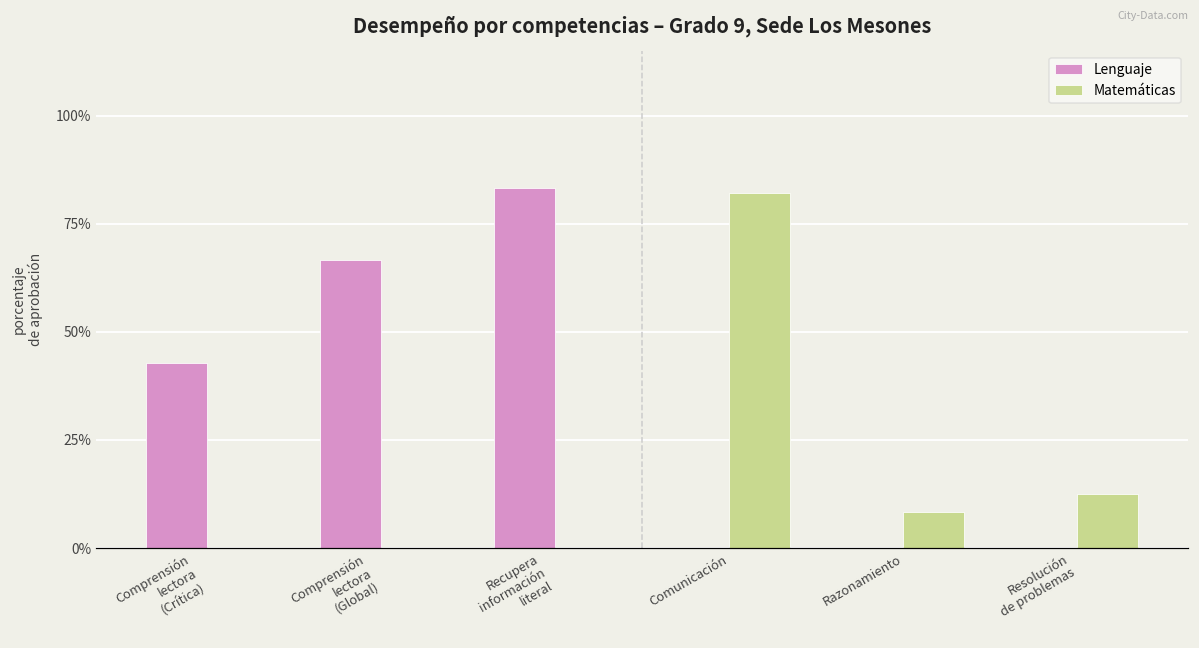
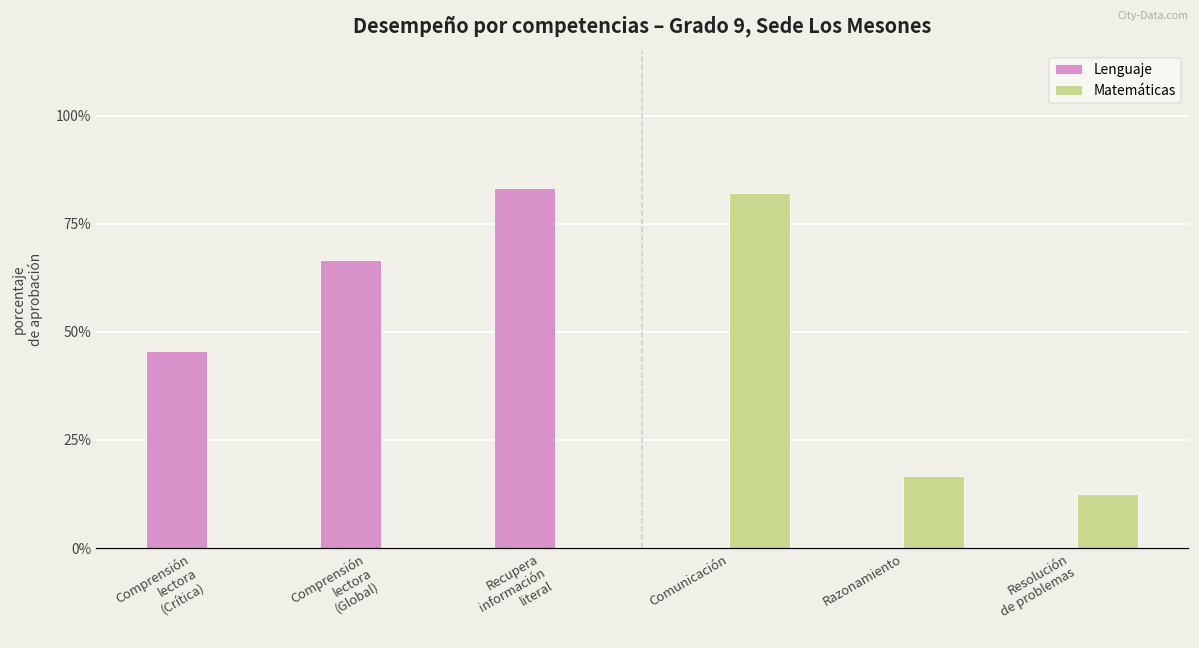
Lenguaje, Comprensión lectora (Crítica): 43% -> 45%
Matemáticas, Razonamiento: 8% -> 17%
